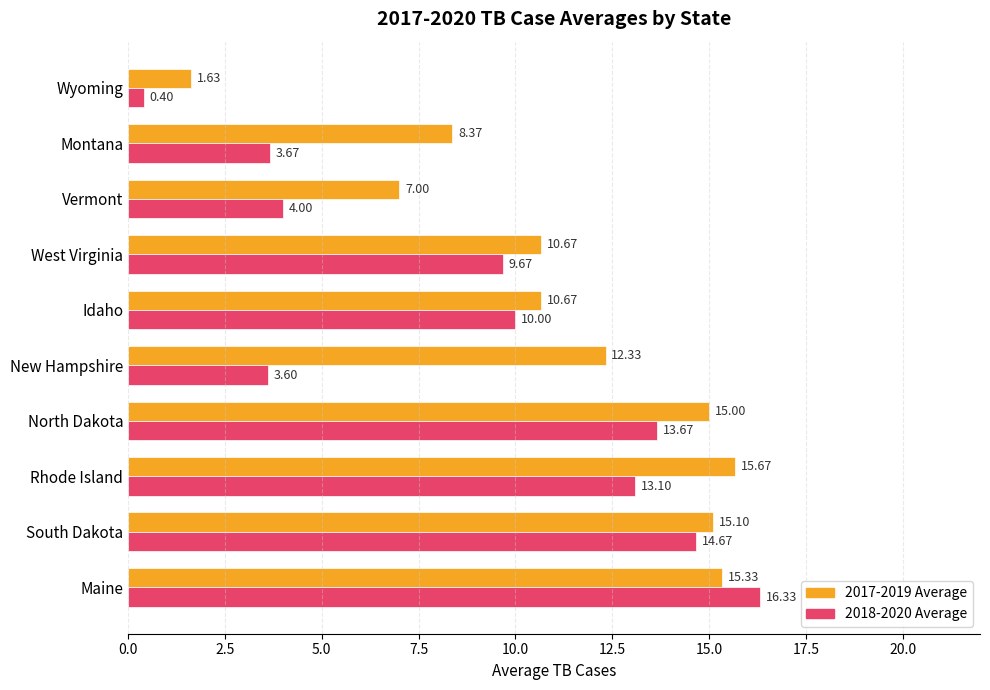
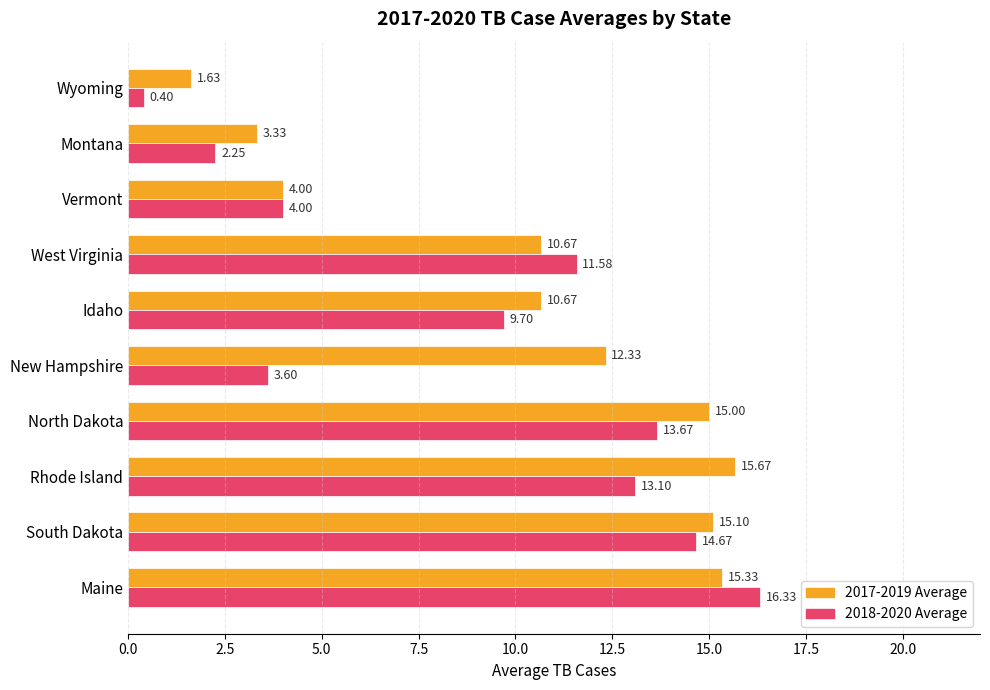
2017-2019 Average, Montana: 8.37 -> 3.33
2018-2020 Average, Montana: 3.67 -> 2.25
2017-2019 Average, Vermont: 7.00 -> 4.00
2018-2020 Average, West Virginia: 9.67 -> 11.58
2018-2020 Average, Idaho: 10.00 -> 9.70
